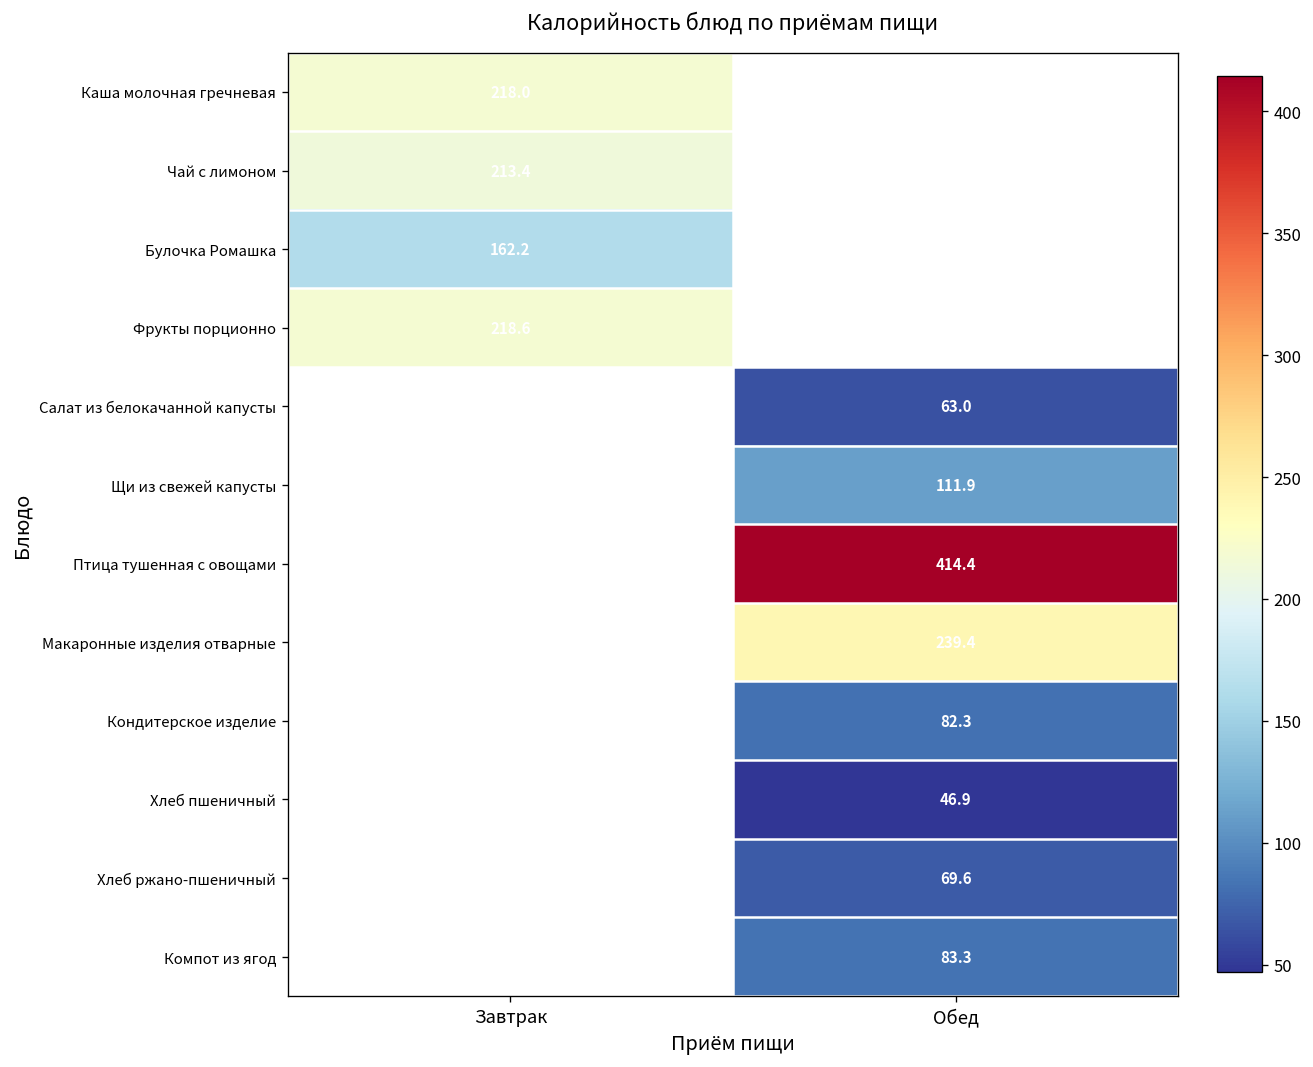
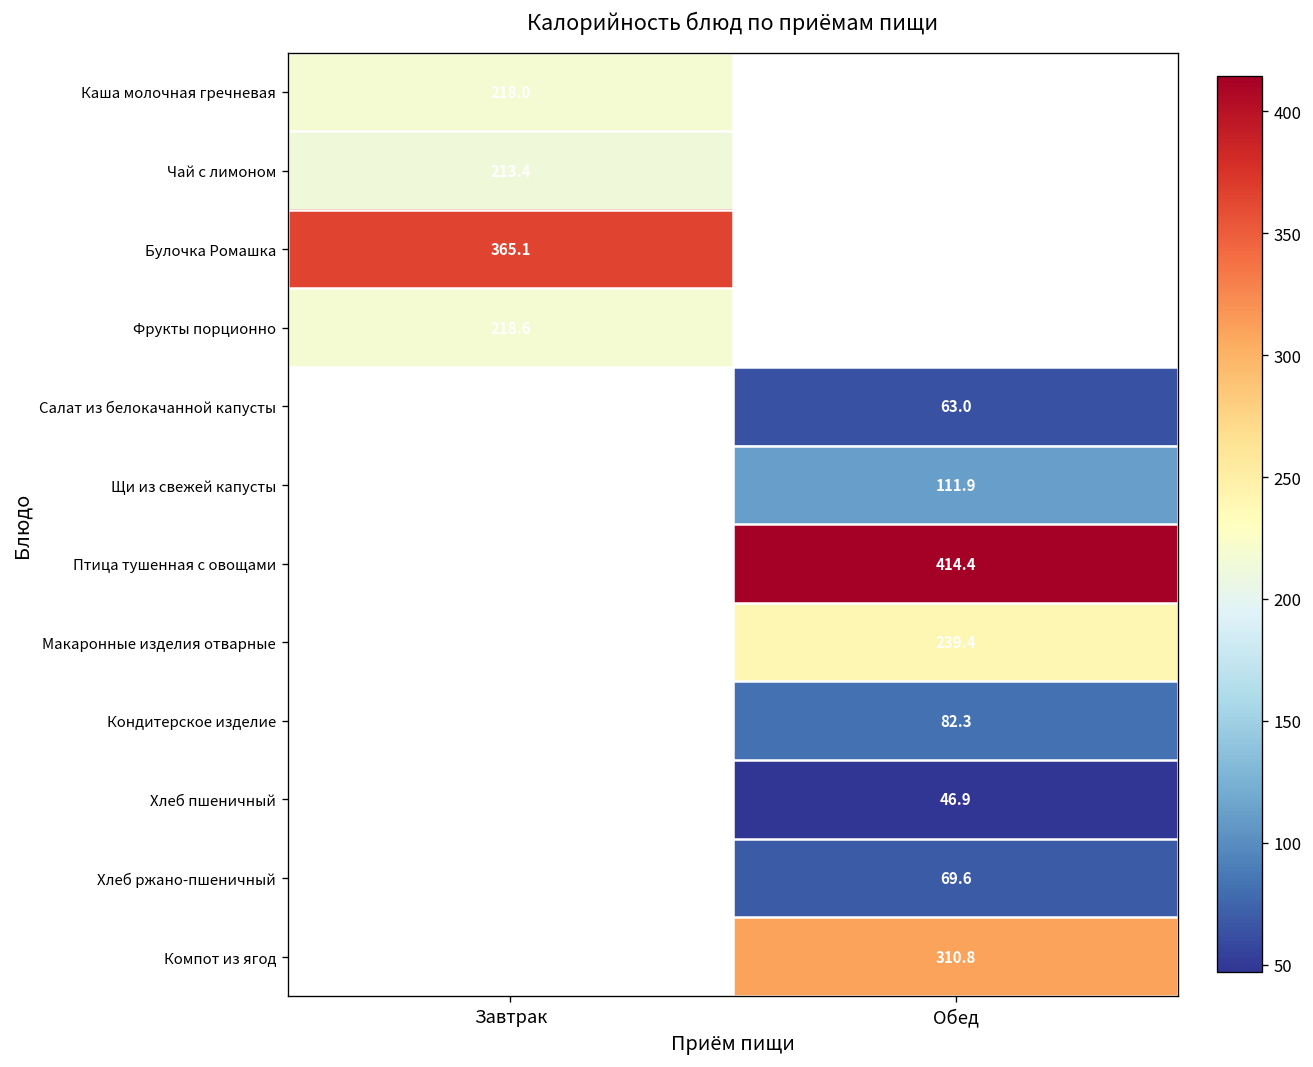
Булочка Ромашка, Завтрак: 162.2 -> 365.1
Компот из ягод, Обед: 83.3 -> 310.8
